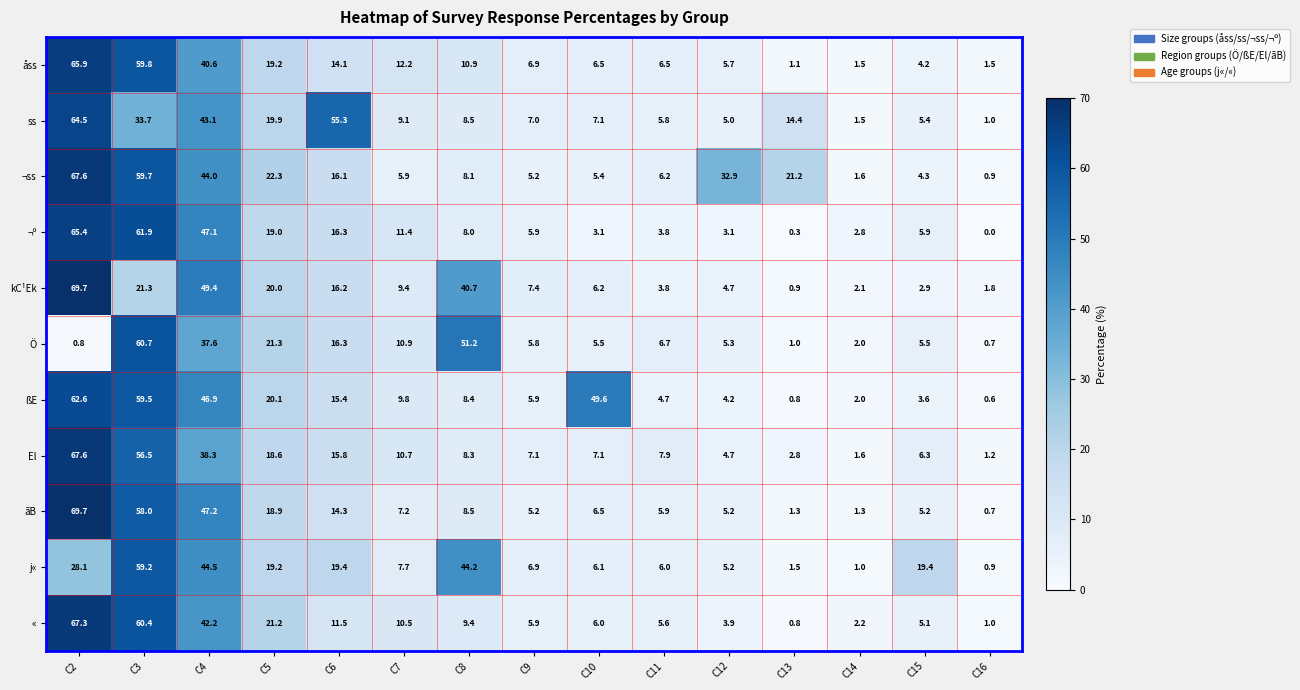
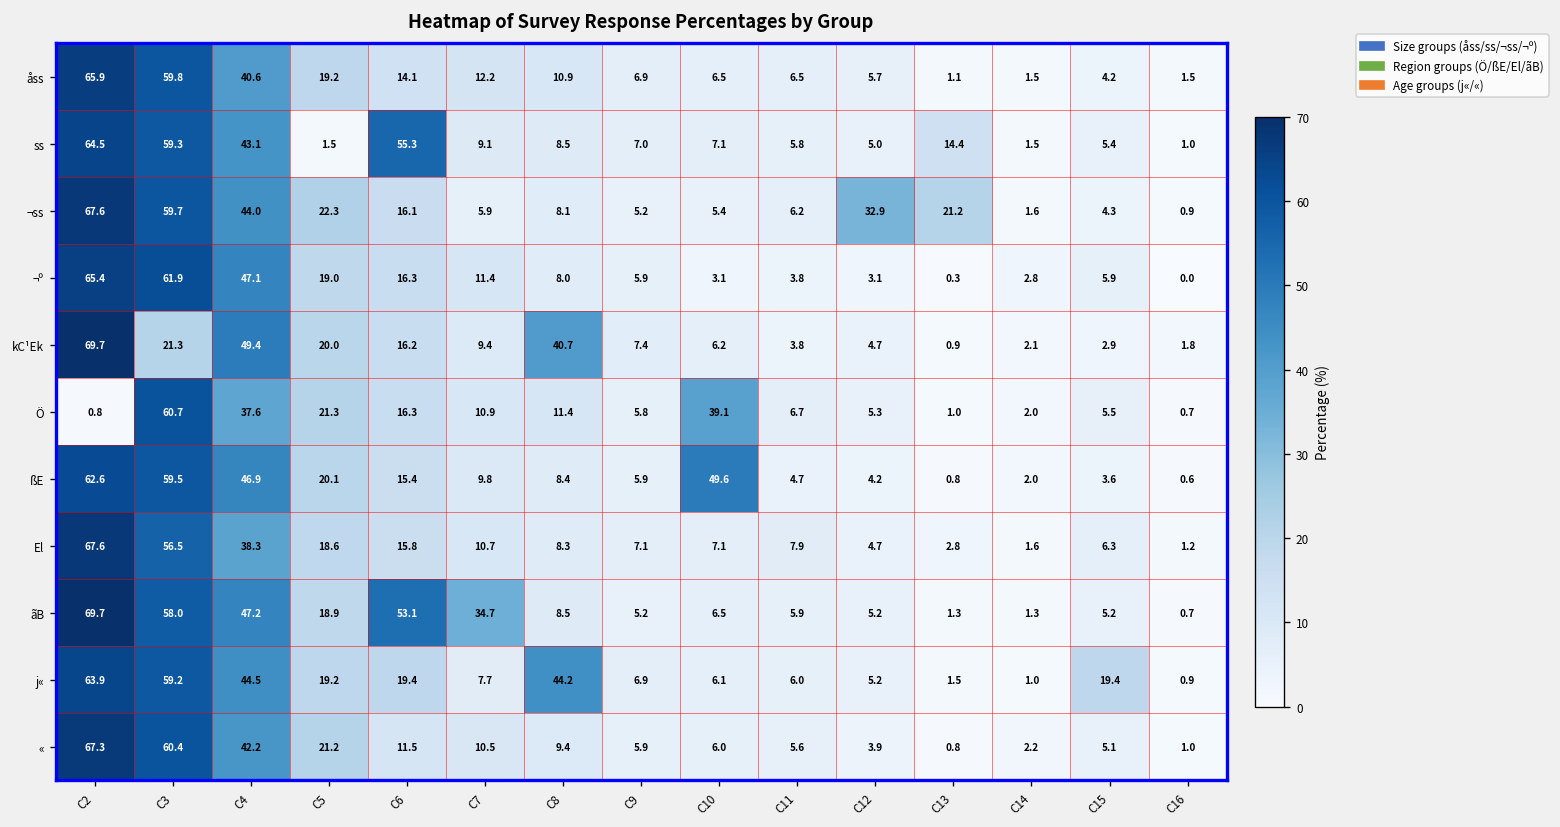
ss, C3: 33.7 -> 59.3
ss, C5: 19.9 -> 1.5
Ö, C8: 51.2 -> 11.4
Ö, C10: 5.5 -> 39.1
ãB, C6: 14.3 -> 53.1
ãB, C7: 7.2 -> 34.7
j«, C2: 28.1 -> 63.9
